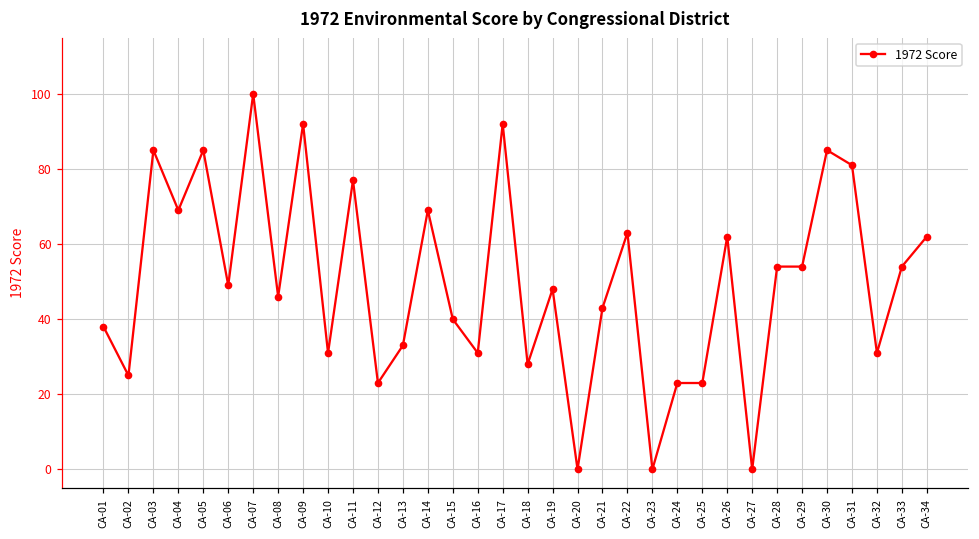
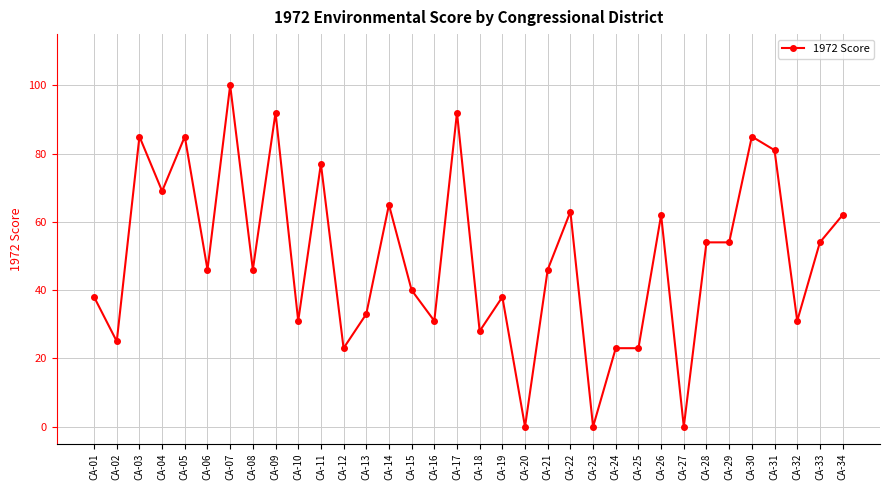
CA-06: 49 -> 46
CA-14: 69 -> 65
CA-19: 48 -> 38
CA-21: 43 -> 46
